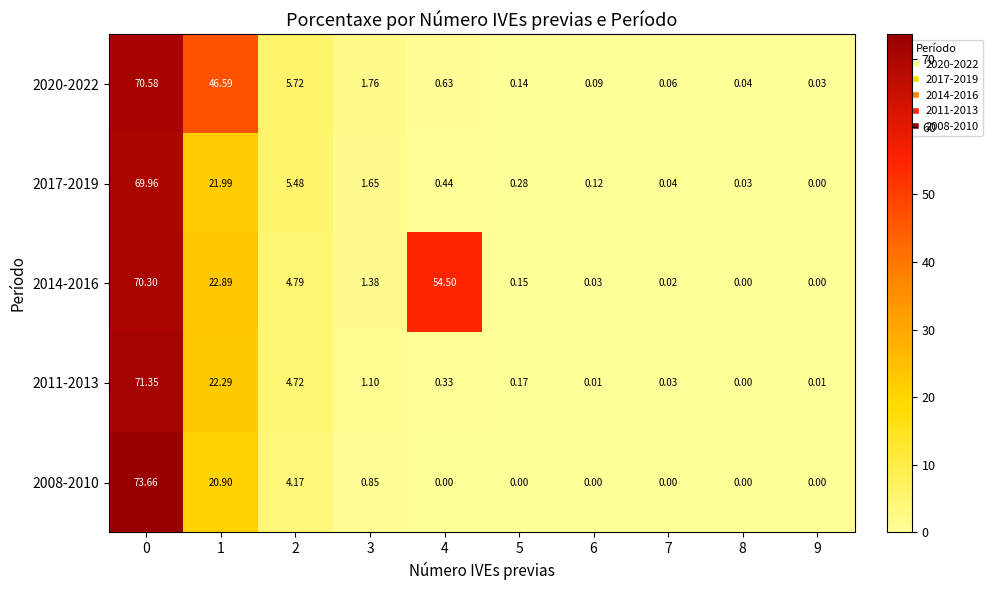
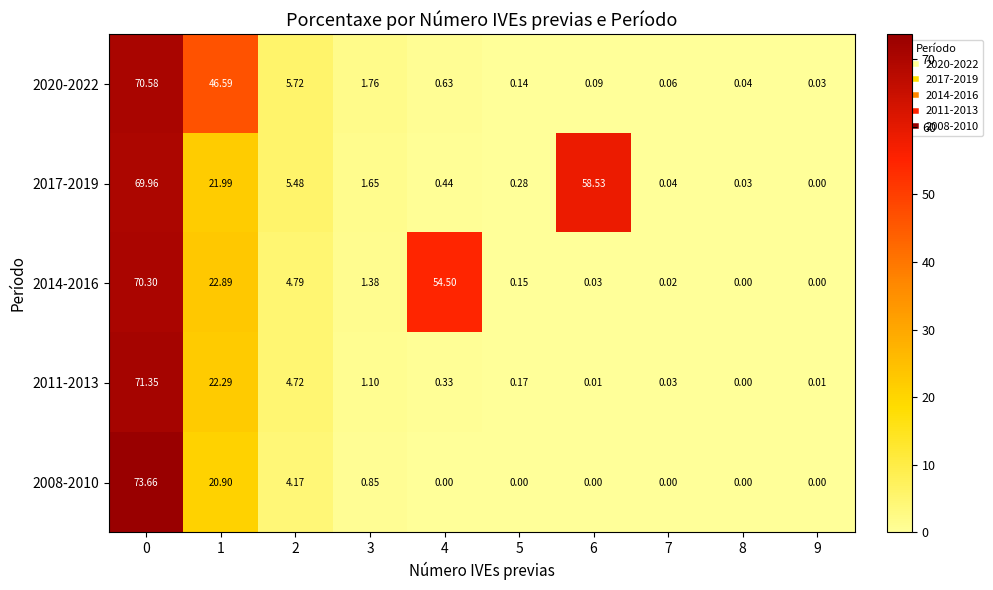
2017-2019, 6: 0.12 -> 58.53
